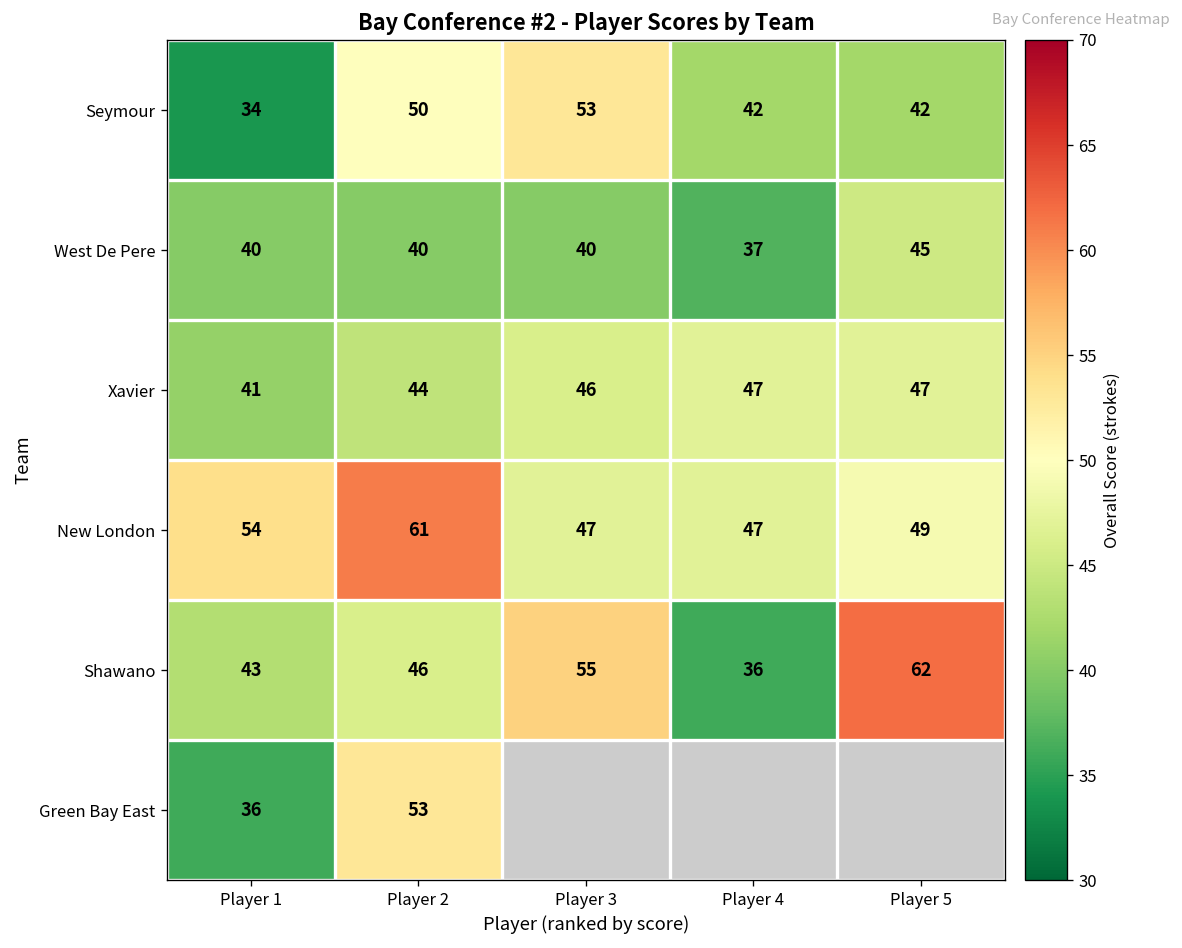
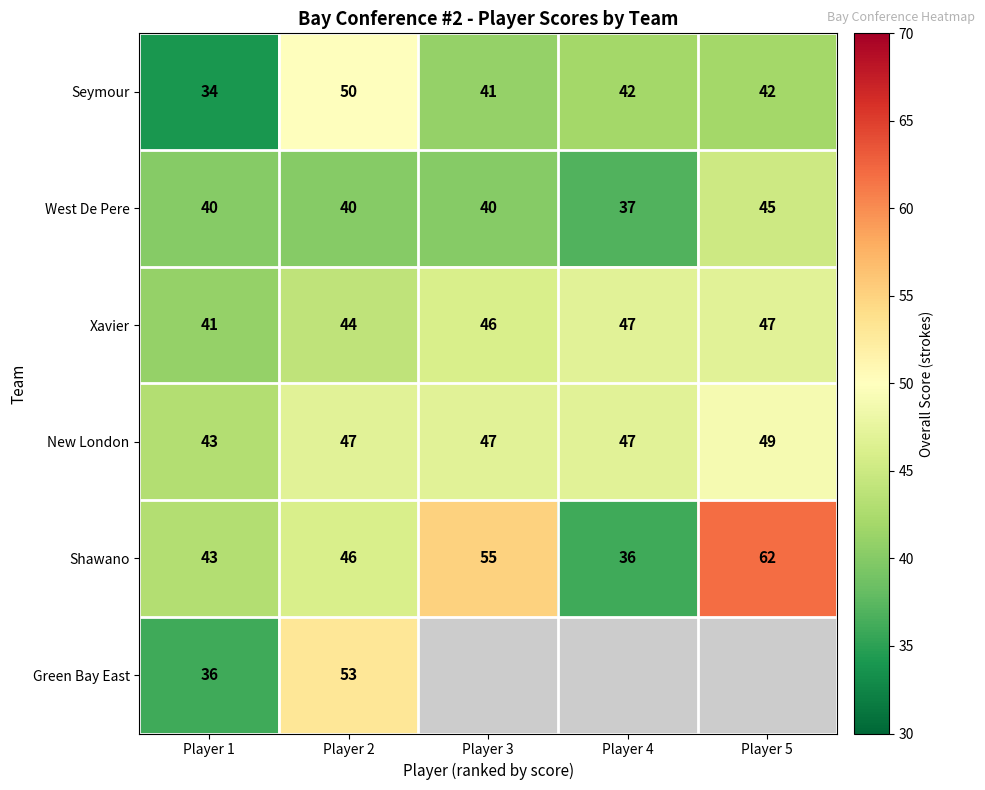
Seymour, Player 3: 53 -> 41
New London, Player 1: 54 -> 43
New London, Player 2: 61 -> 47
